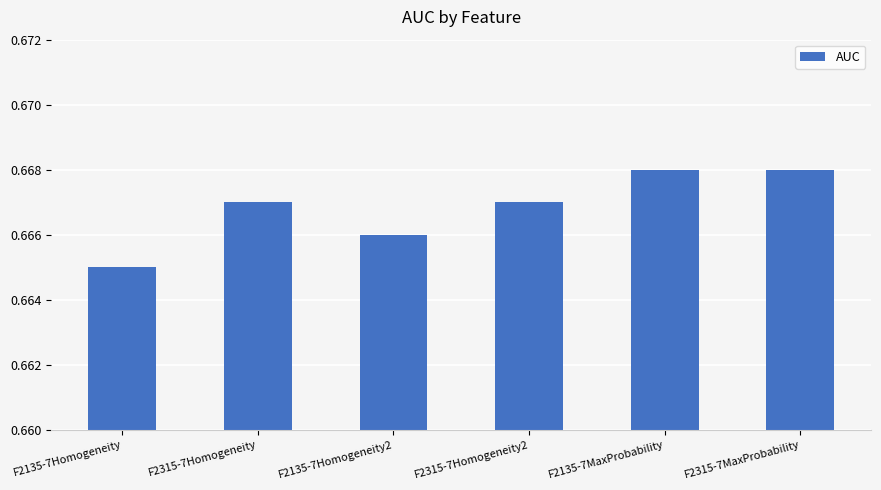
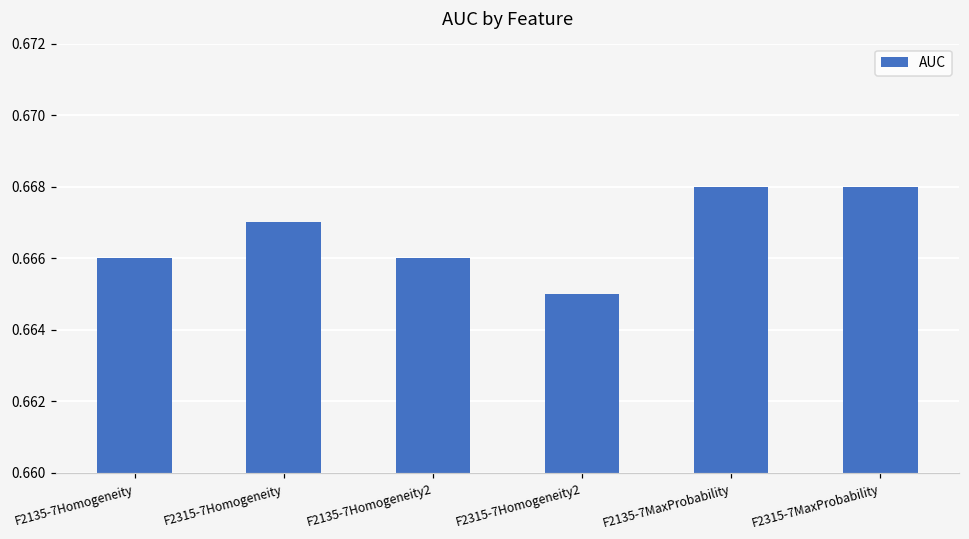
F2135-7Homogeneity: 0.665 -> 0.666
F2315-7Homogeneity2: 0.667 -> 0.665
